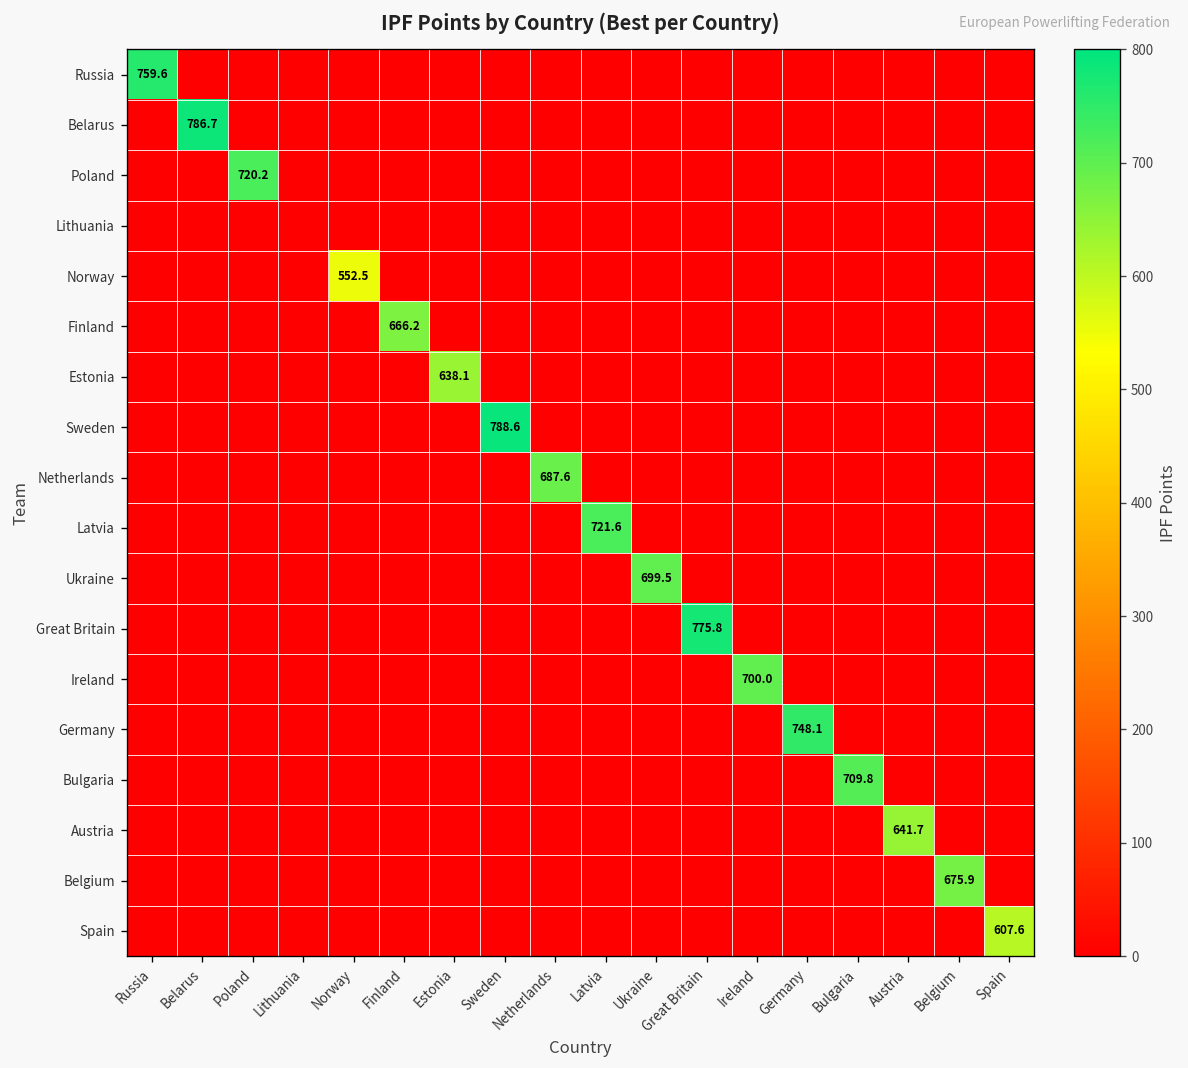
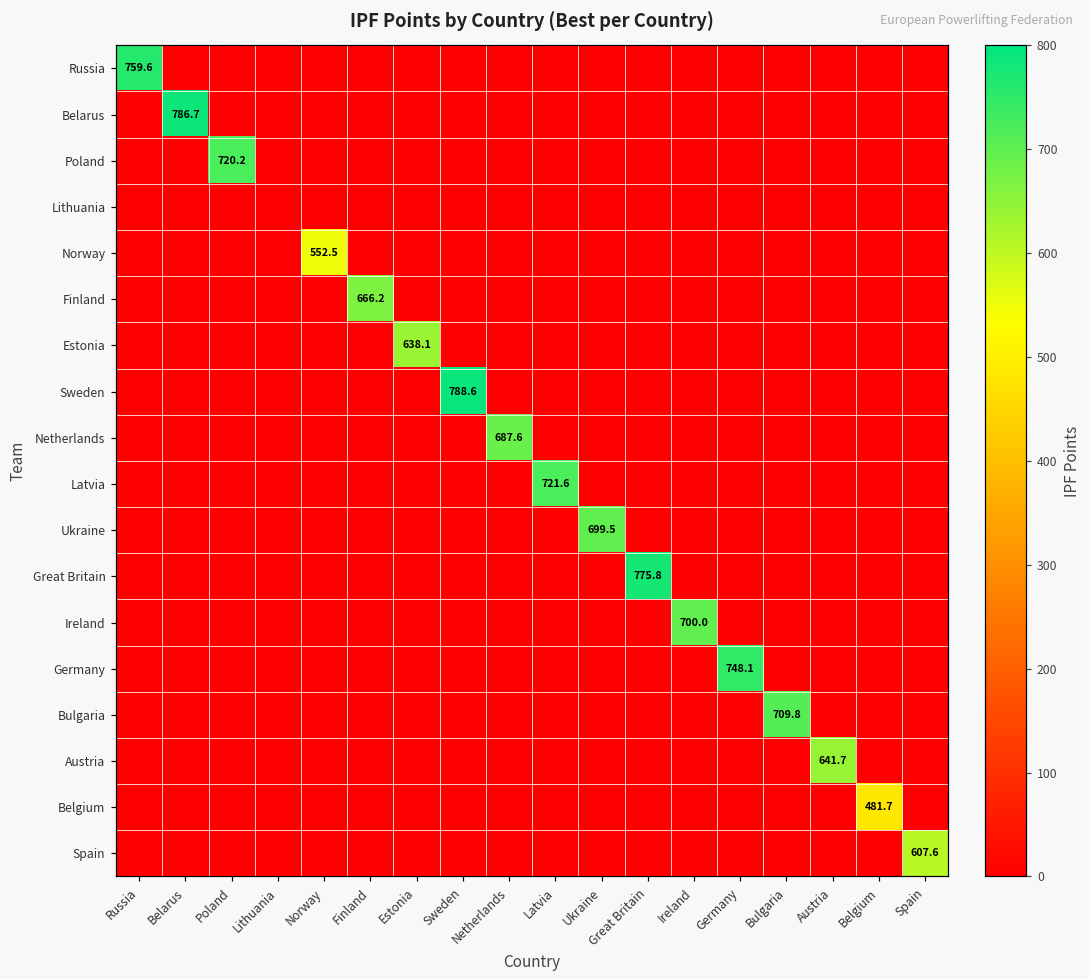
Belgium, Belgium: 675.9 -> 481.7
